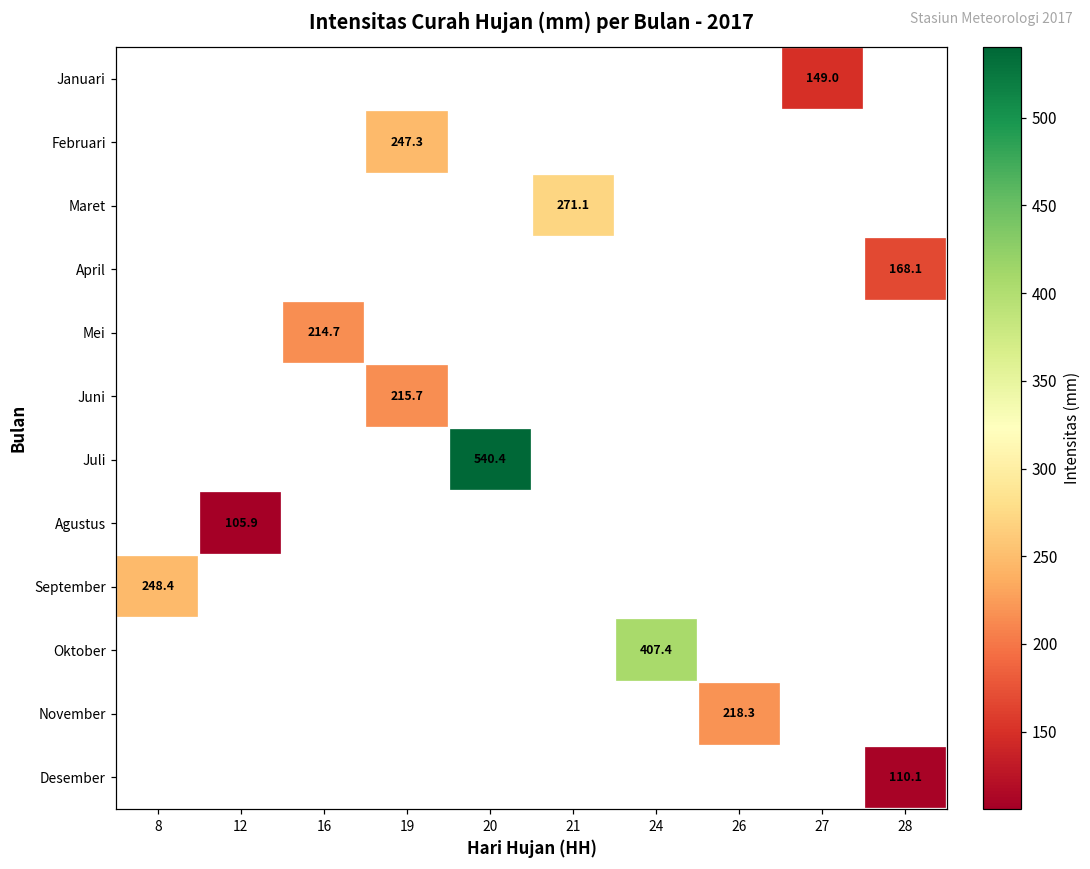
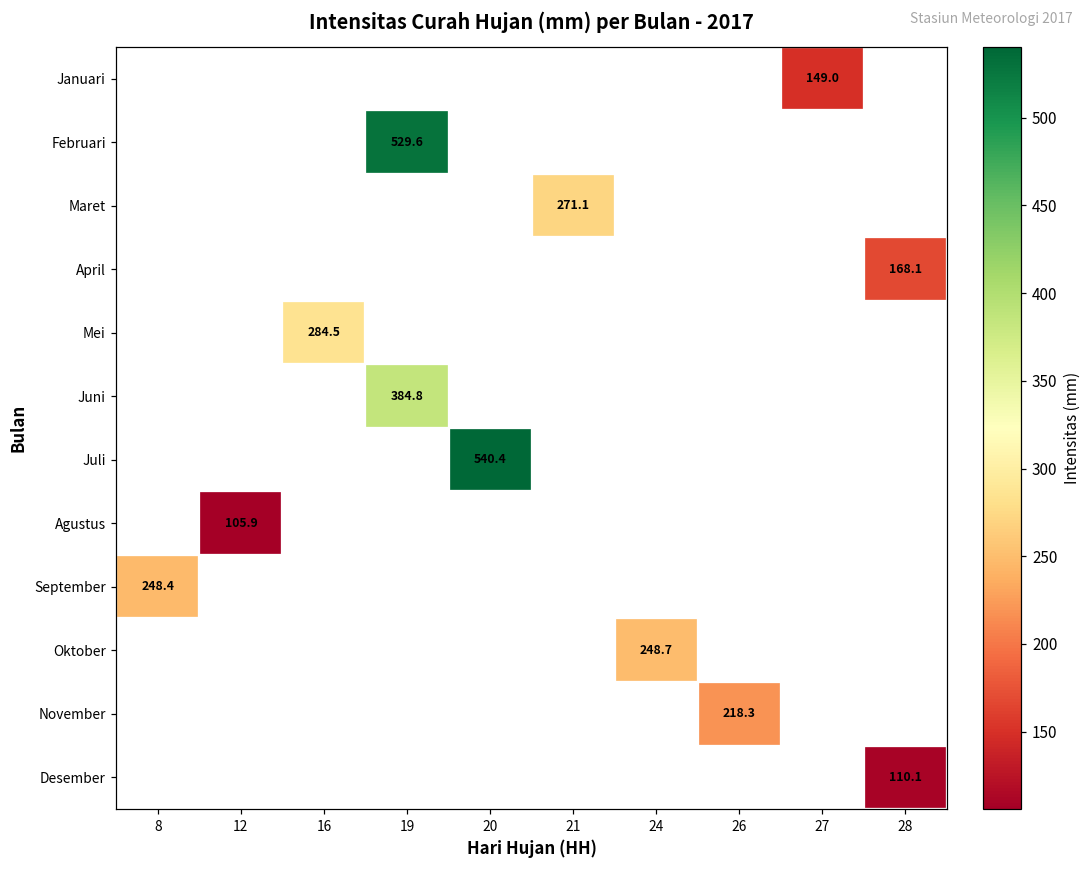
Februari, 19: 247.3 -> 529.6
Mei, 16: 214.7 -> 284.5
Juni, 19: 215.7 -> 384.8
Oktober, 24: 407.4 -> 248.7
